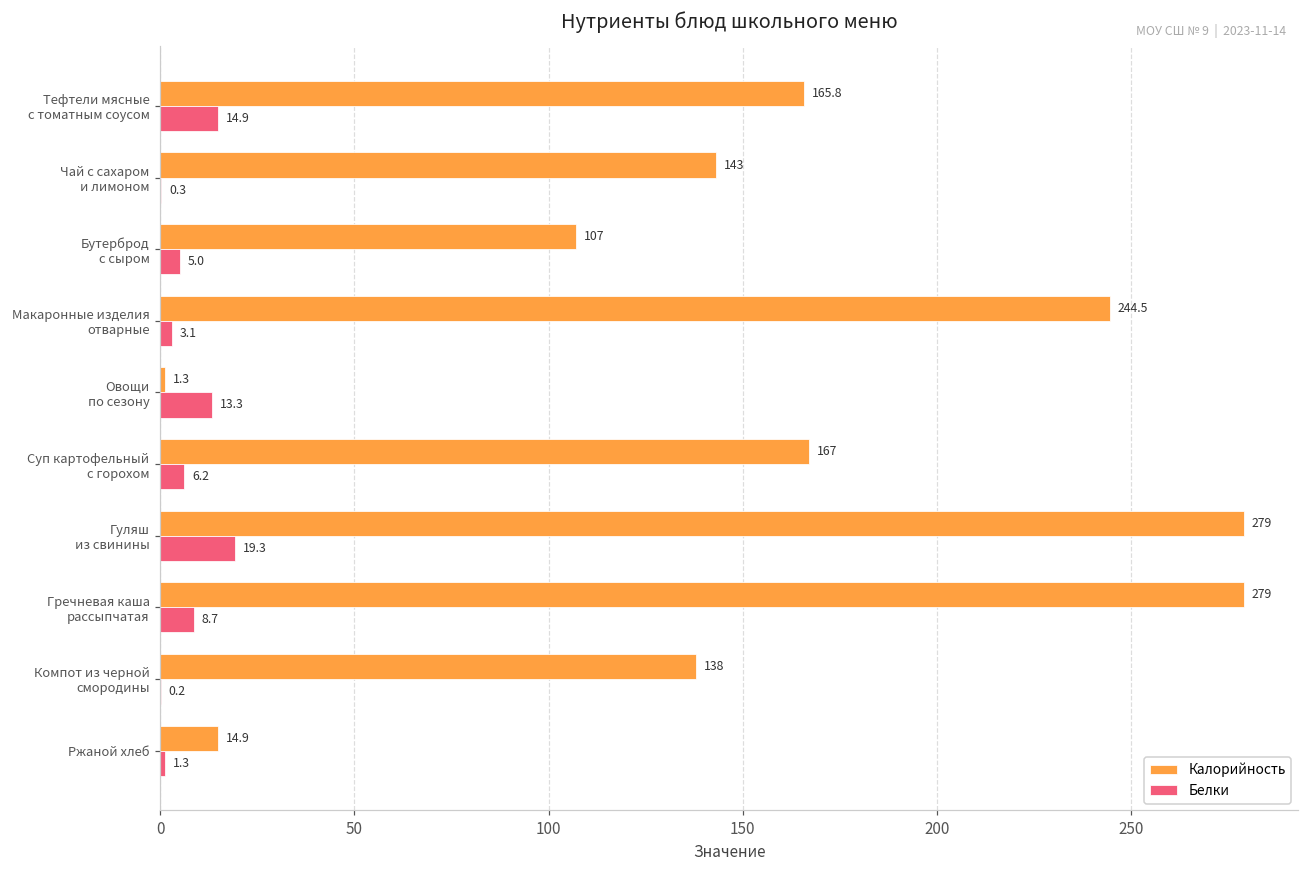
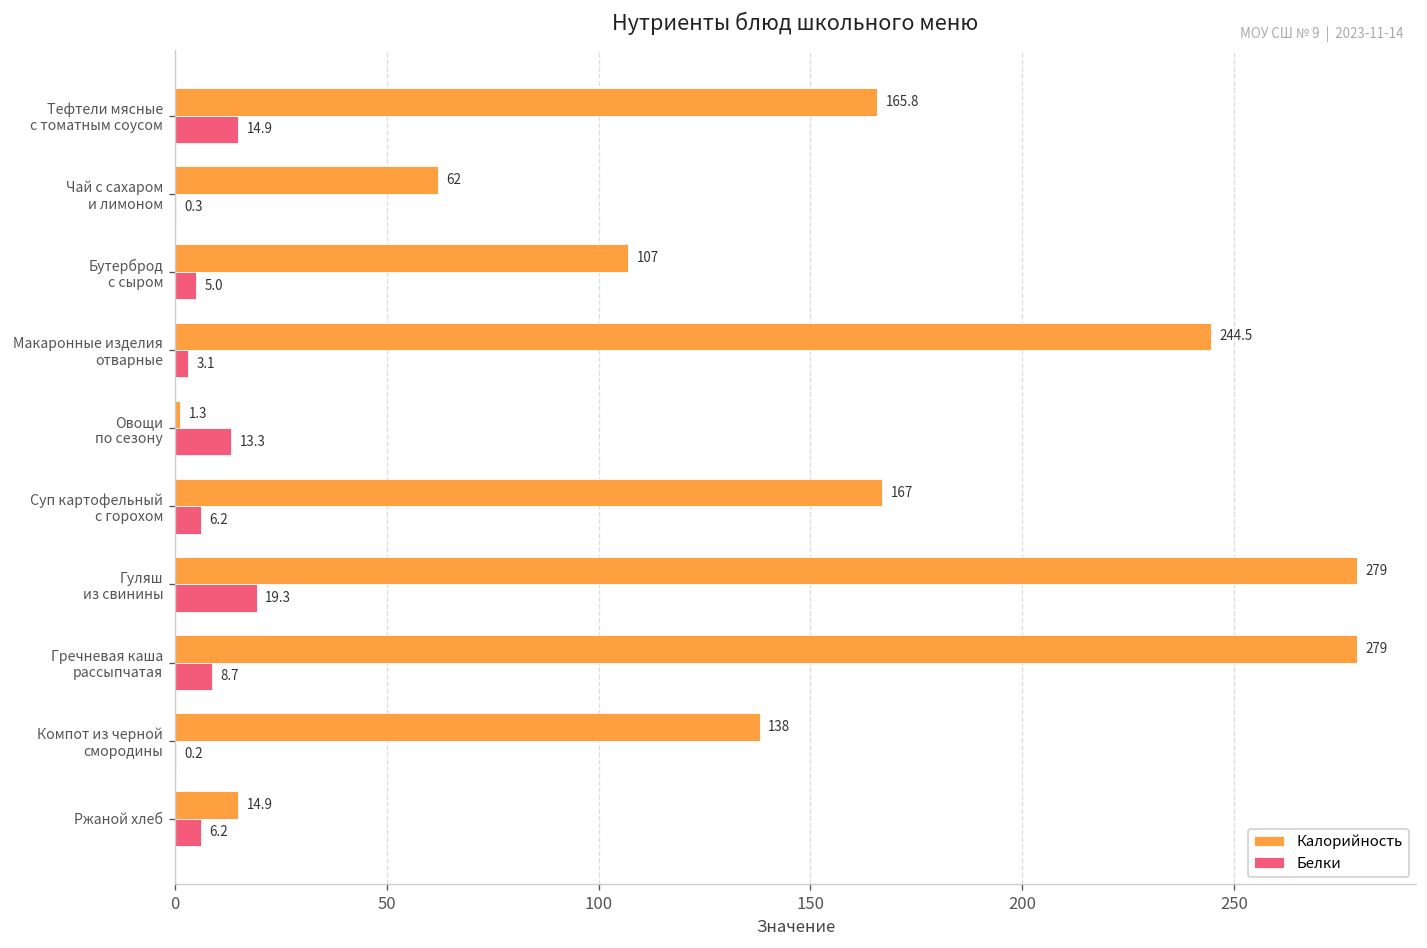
Калорийность, Чай с сахаром и лимоном: 143 -> 62
Белки, Ржаной хлеб: 1.3 -> 6.2
